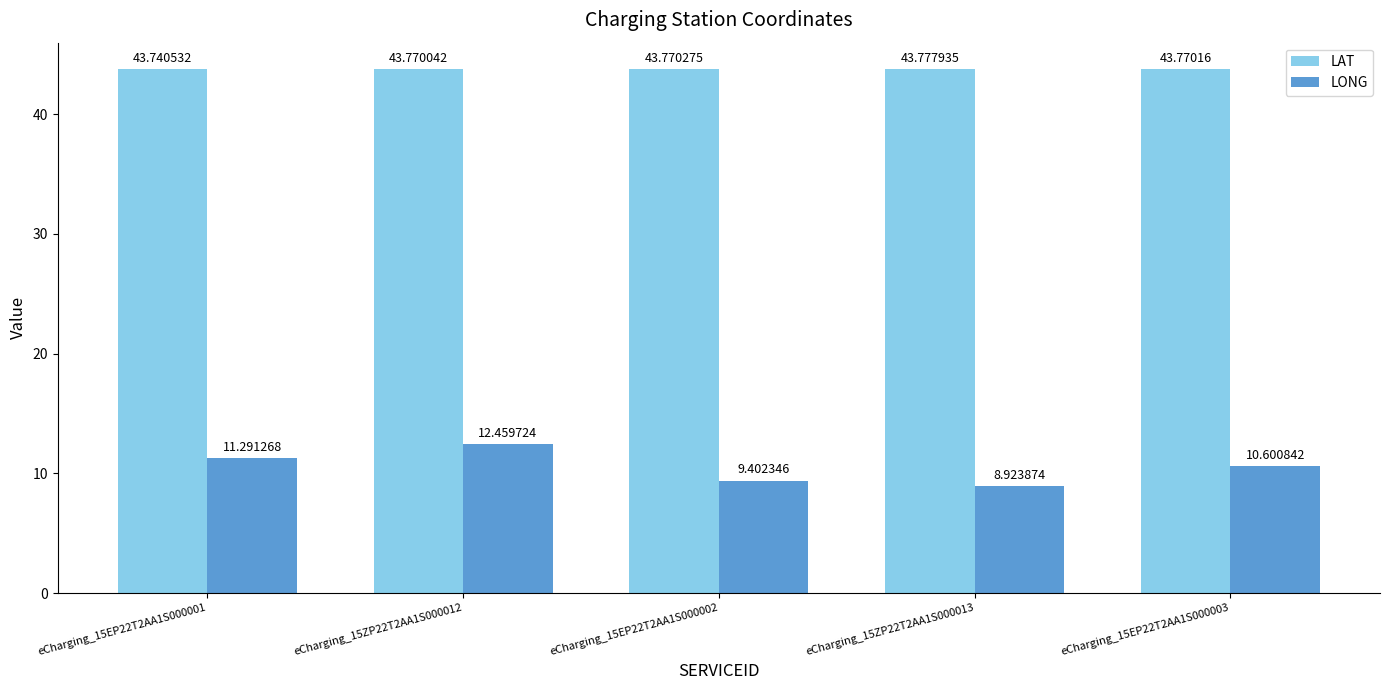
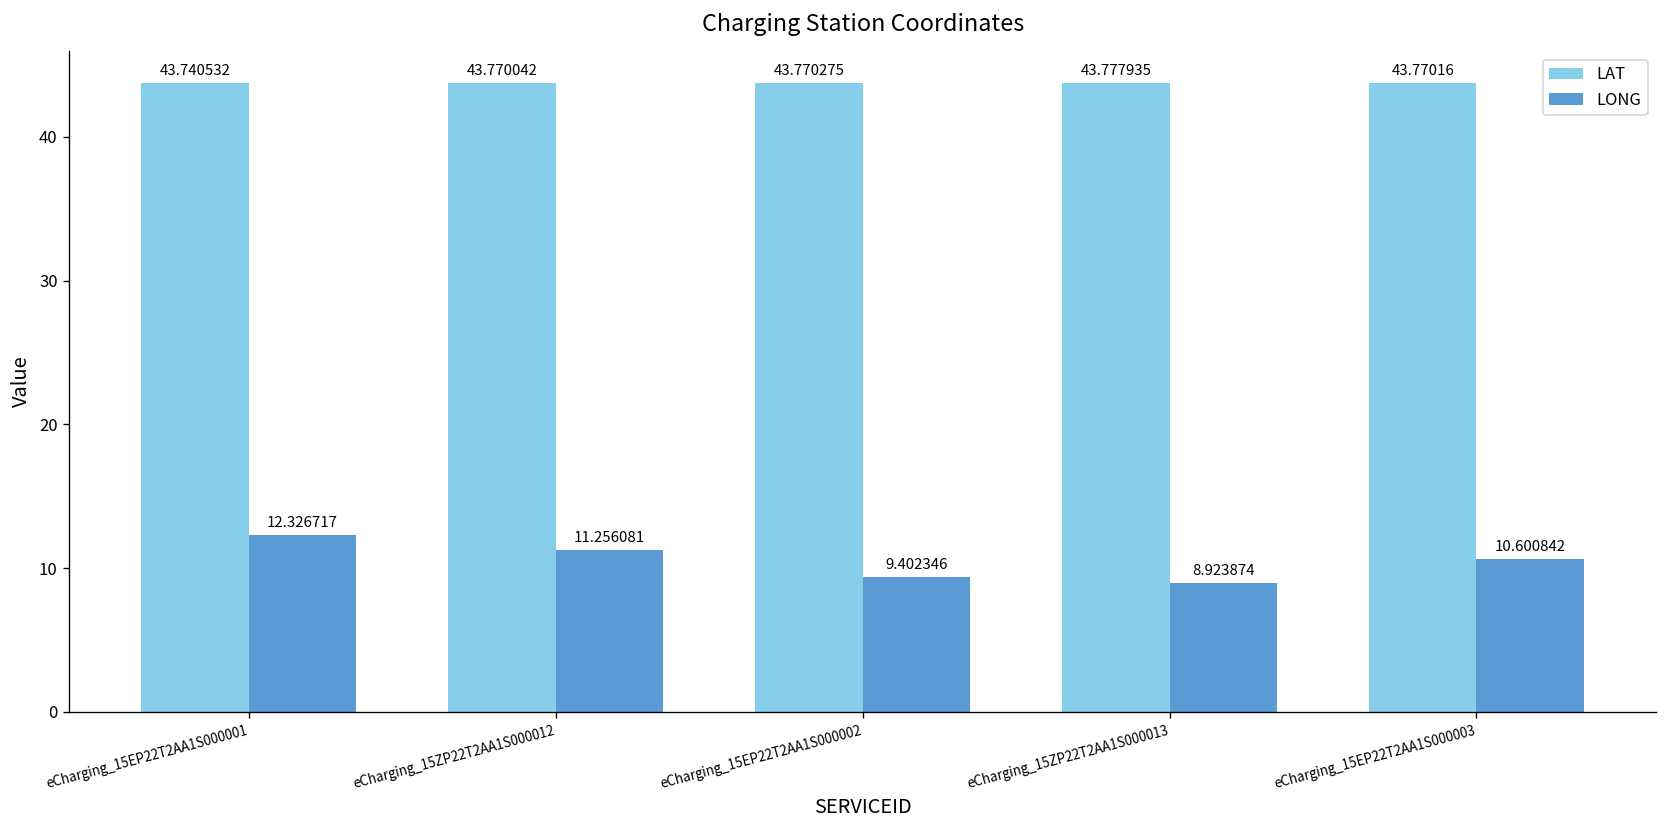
LONG, eCharging_15EP22T2AA1S000001: 11.291268 -> 12.326717
LONG, eCharging_15ZP22T2AA1S000012: 12.459724 -> 11.256081
